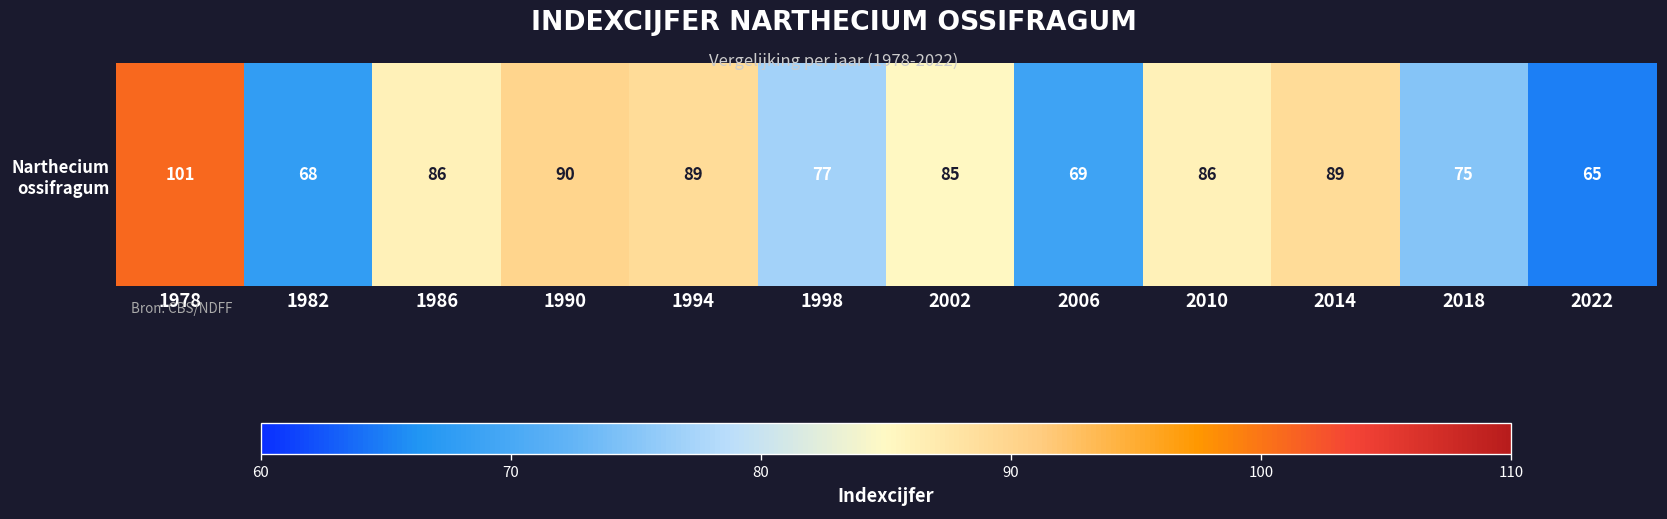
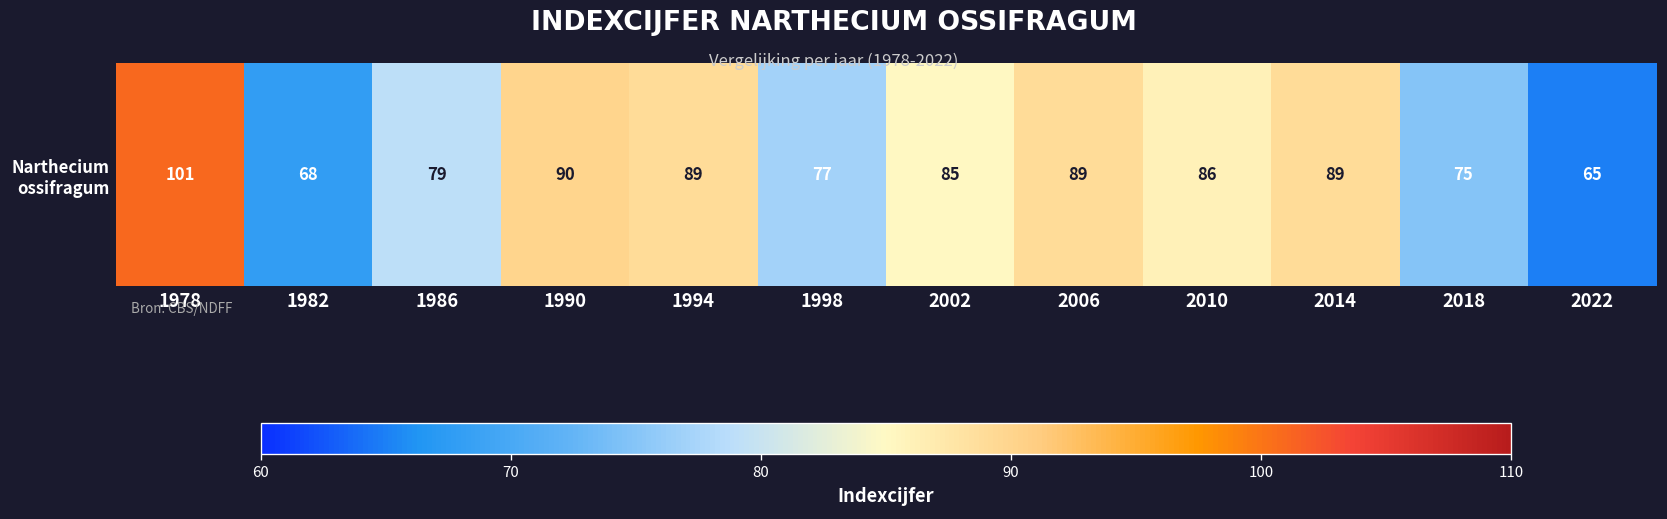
Narthecium ossifragum, 1986: 86 -> 79
Narthecium ossifragum, 2006: 69 -> 89
